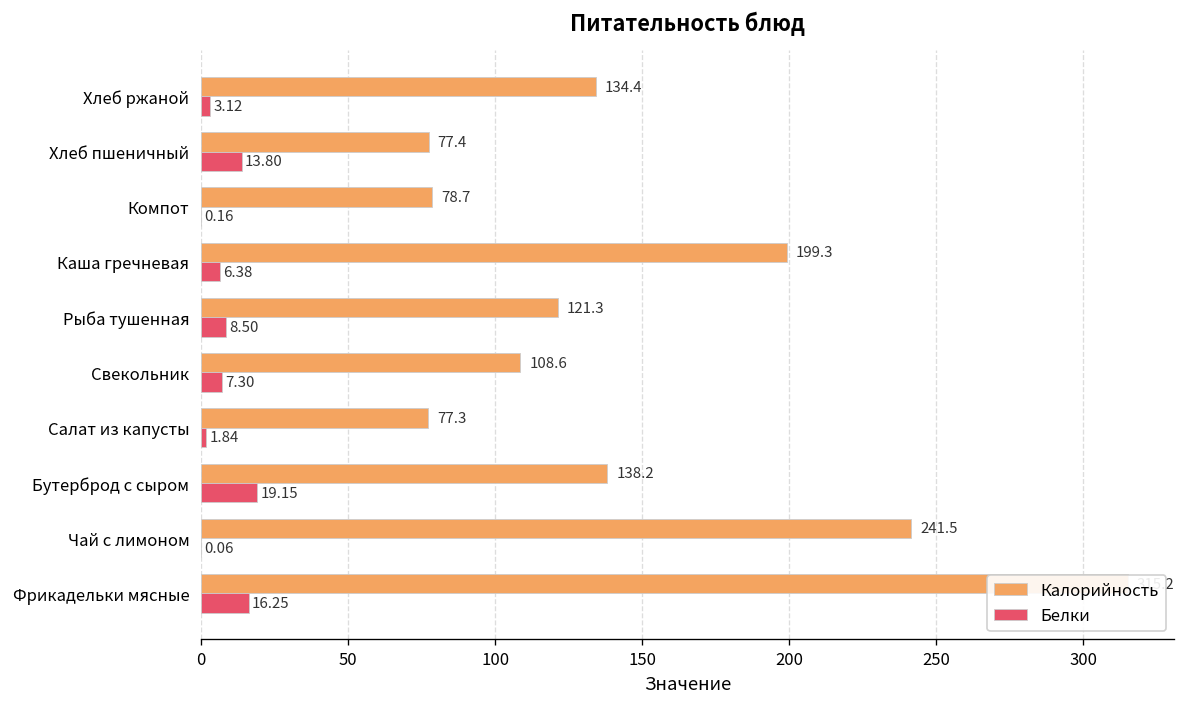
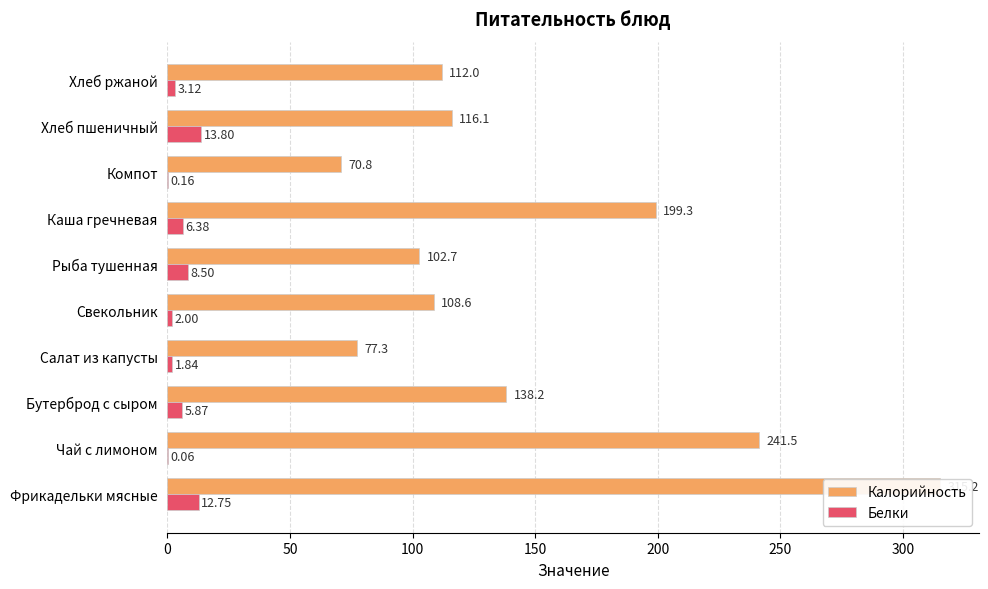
Калорийность, Хлеб ржаной: 134.4 -> 112.0
Калорийность, Хлеб пшеничный: 77.4 -> 116.1
Калорийность, Компот: 78.7 -> 70.8
Калорийность, Рыба тушенная: 121.3 -> 102.7
Белки, Свекольник: 7.30 -> 2.00
Белки, Бутерброд с сыром: 19.15 -> 5.87
Белки, Фрикадельки мясные: 16.25 -> 12.75
